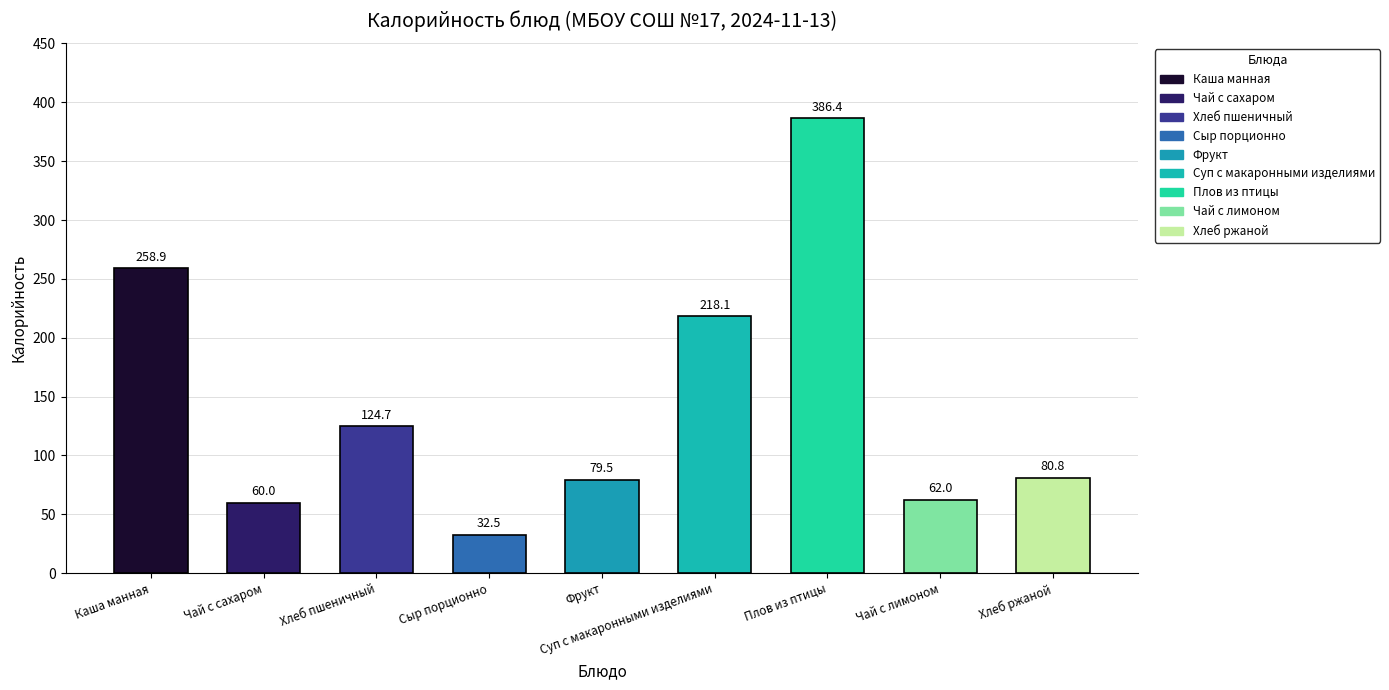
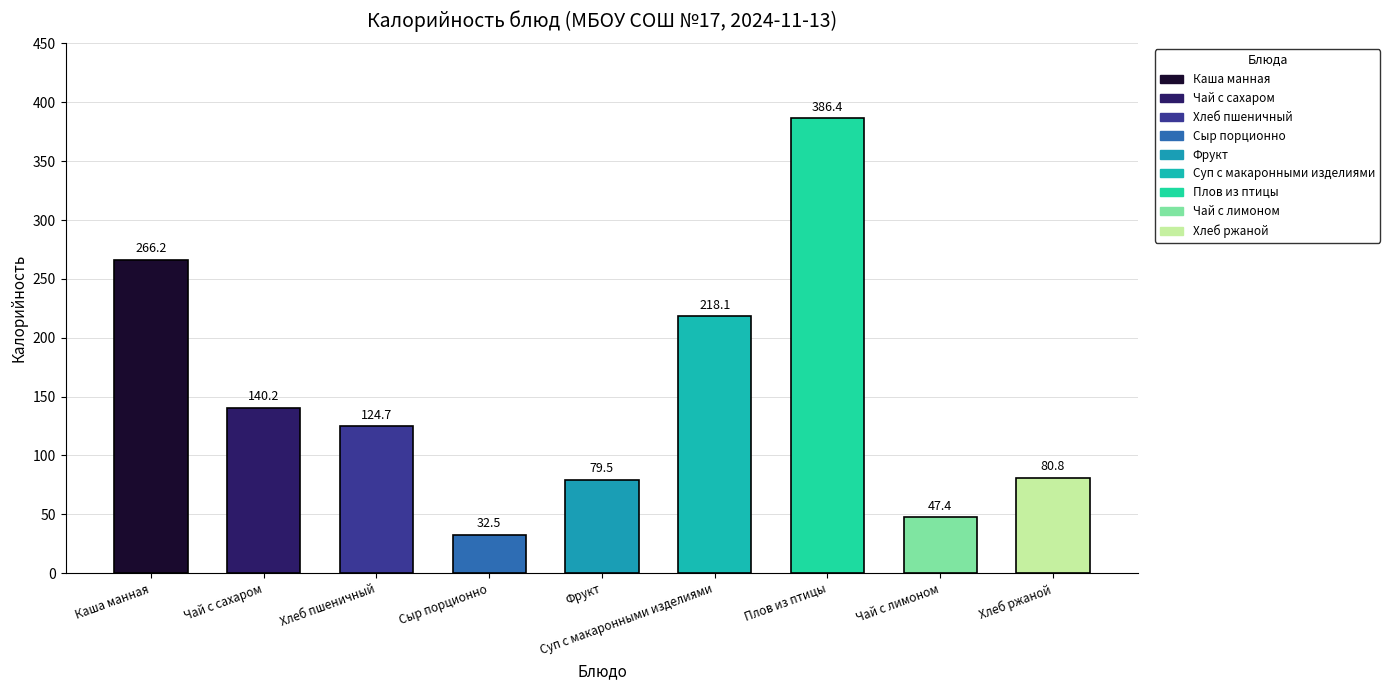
Каша манная: 258.9 -> 266.2
Чай с сахаром: 60.0 -> 140.2
Чай с лимоном: 62.0 -> 47.4
